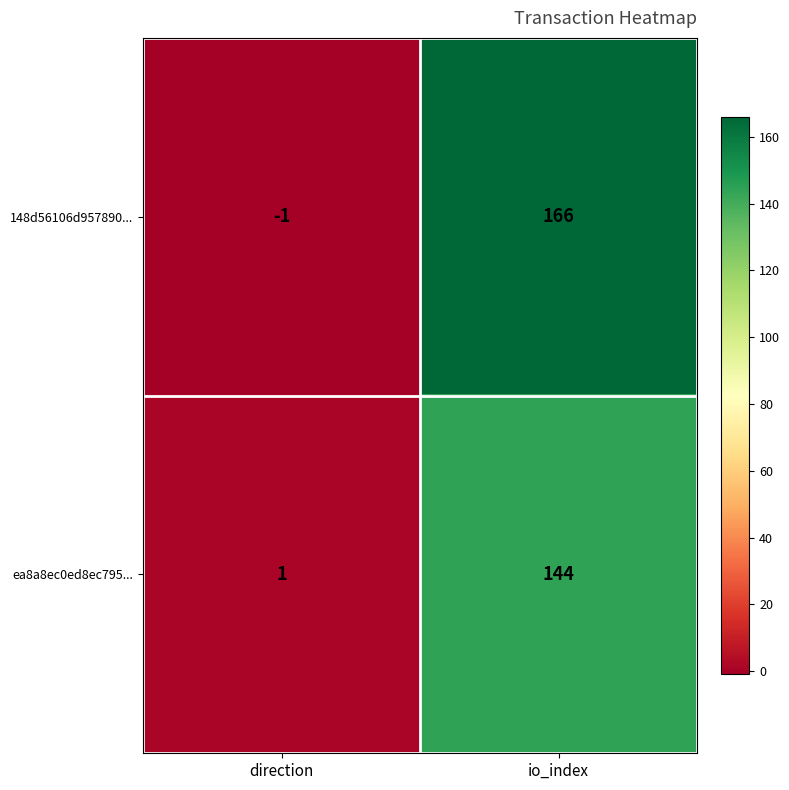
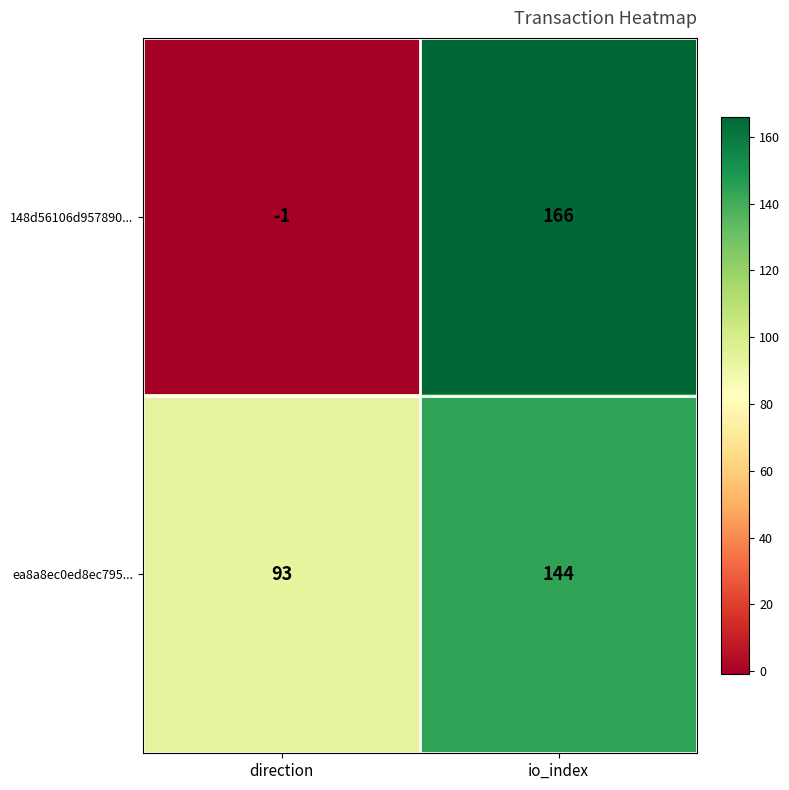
ea8a8ec0ed8ec795..., direction: 1 -> 93
